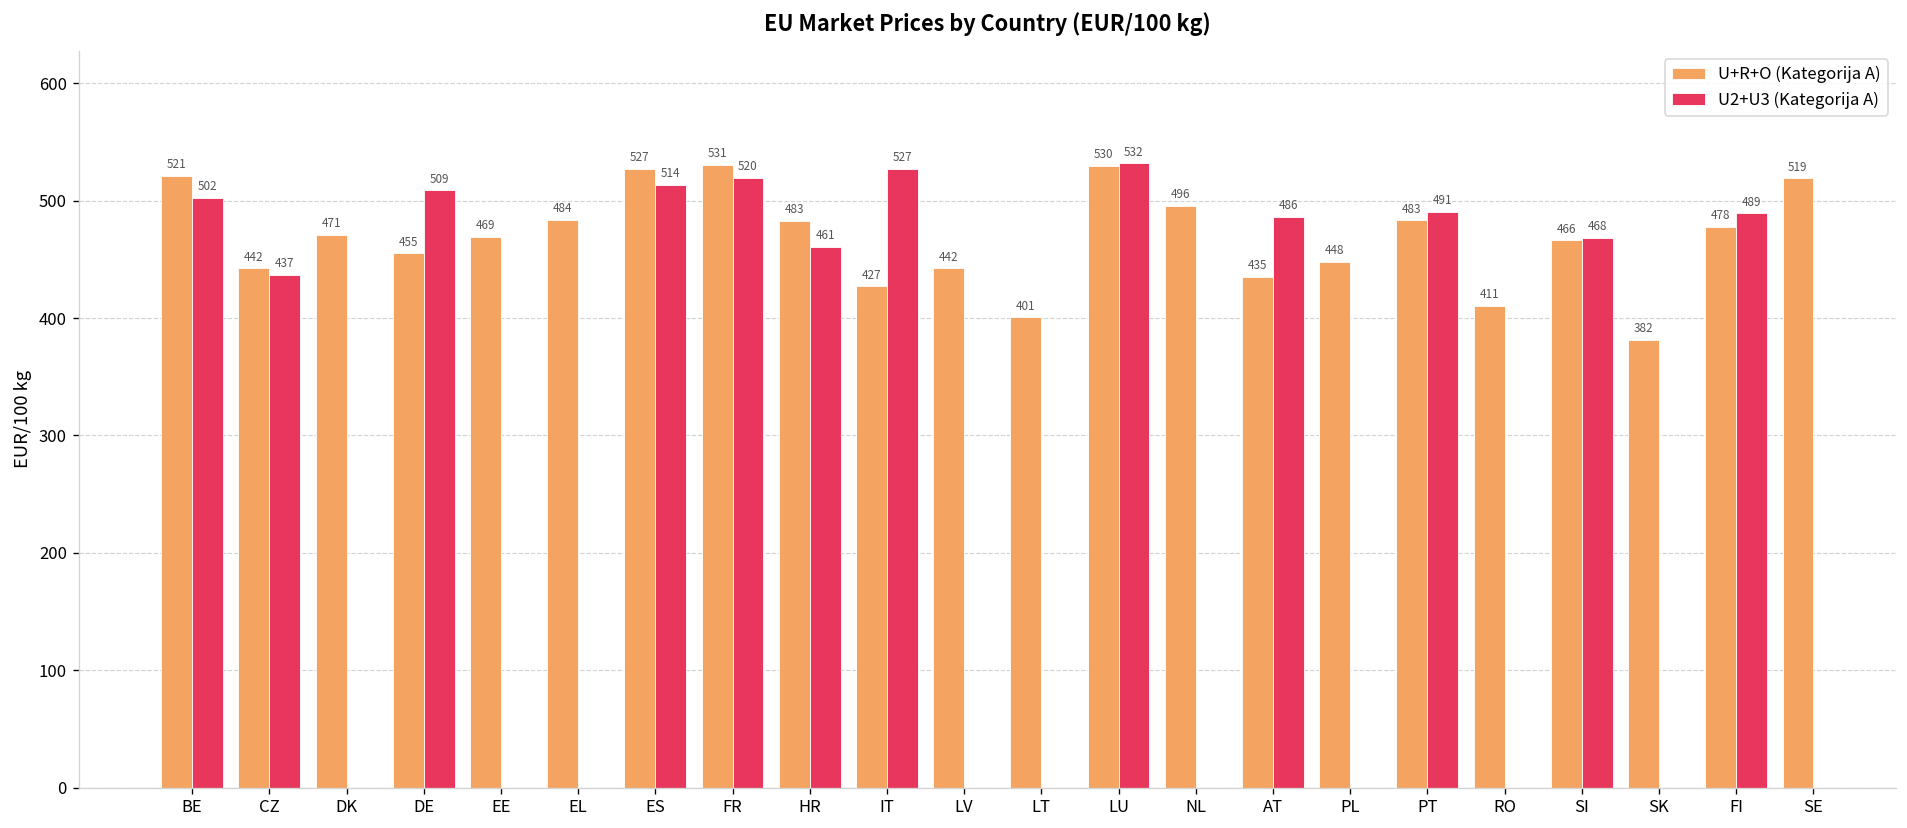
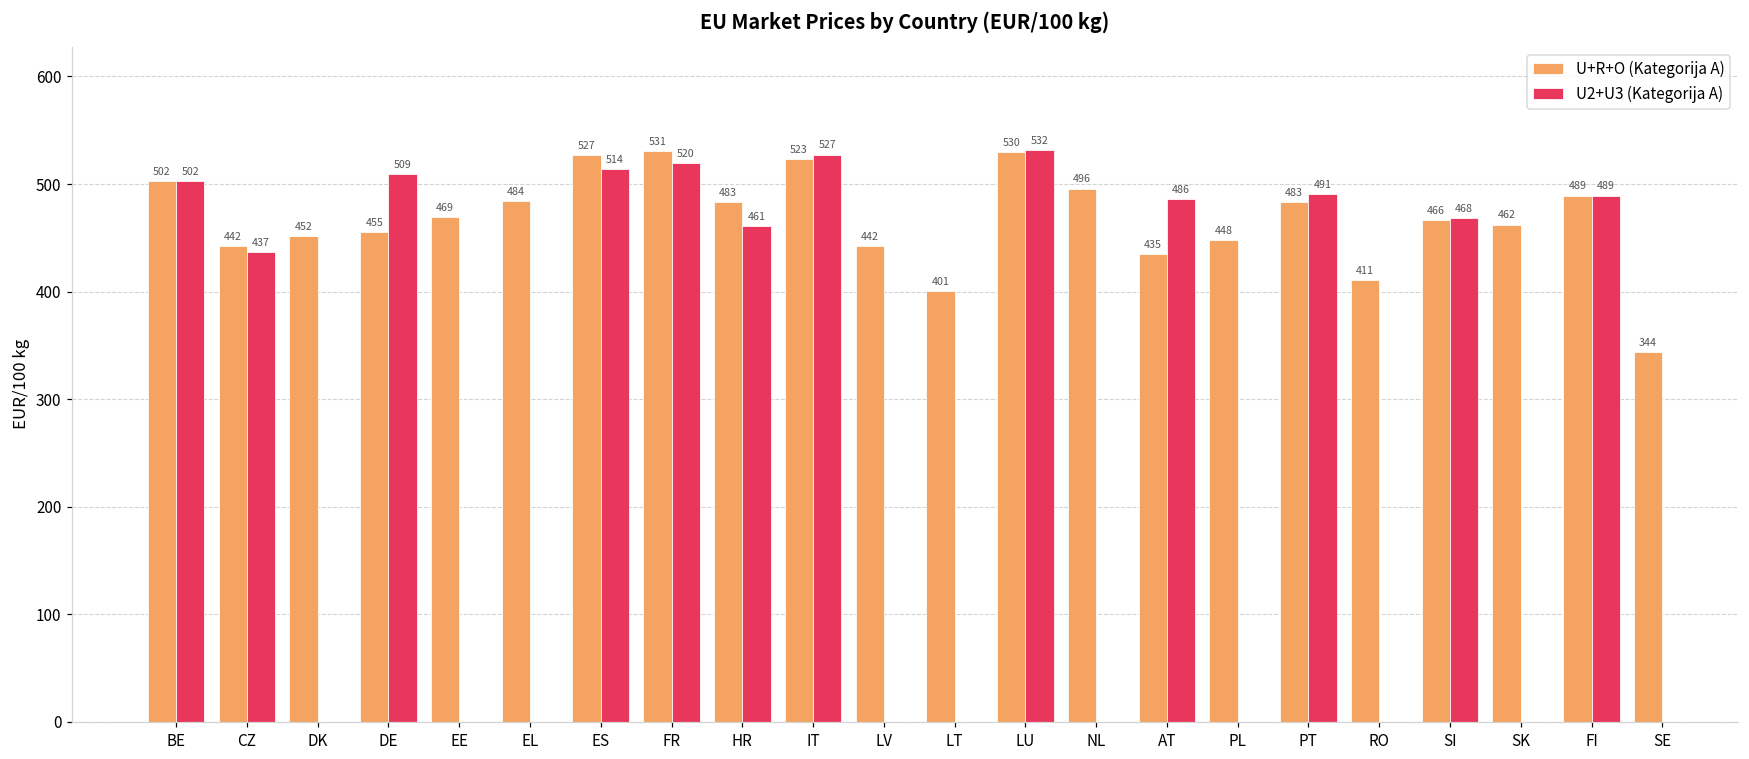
U+R+O (Kategorija A), BE: 521 -> 502
U+R+O (Kategorija A), DK: 471 -> 452
U+R+O (Kategorija A), IT: 427 -> 523
U+R+O (Kategorija A), SK: 382 -> 462
U+R+O (Kategorija A), FI: 478 -> 489
U+R+O (Kategorija A), SE: 519 -> 344
